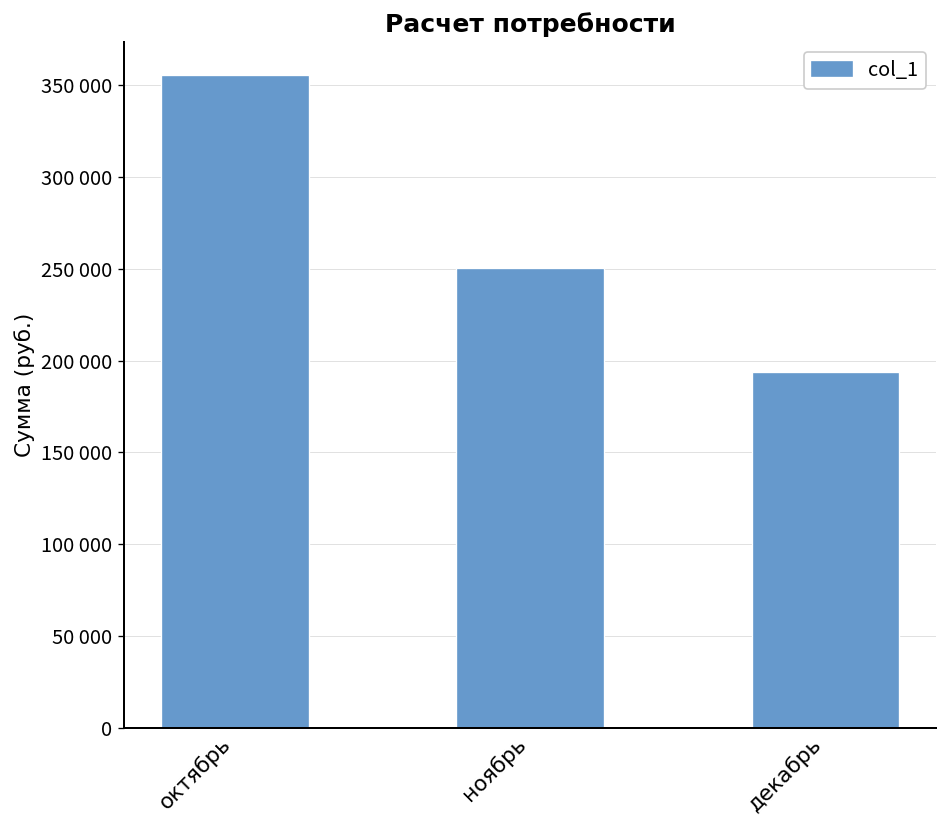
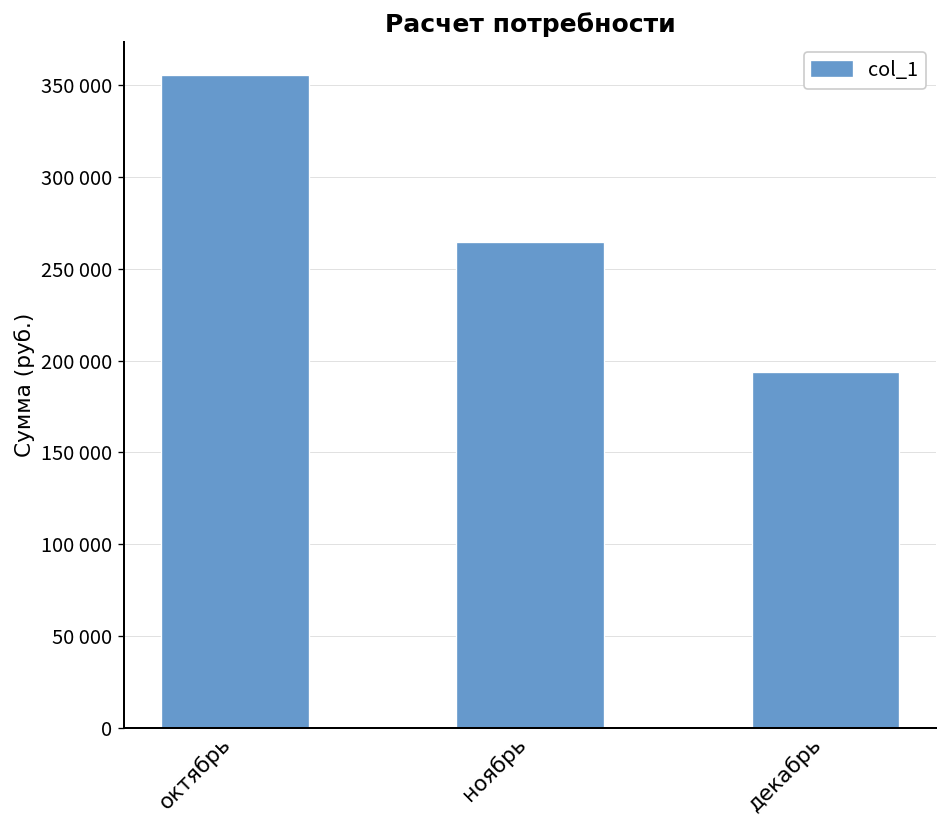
ноябрь: 251000 -> 265000
